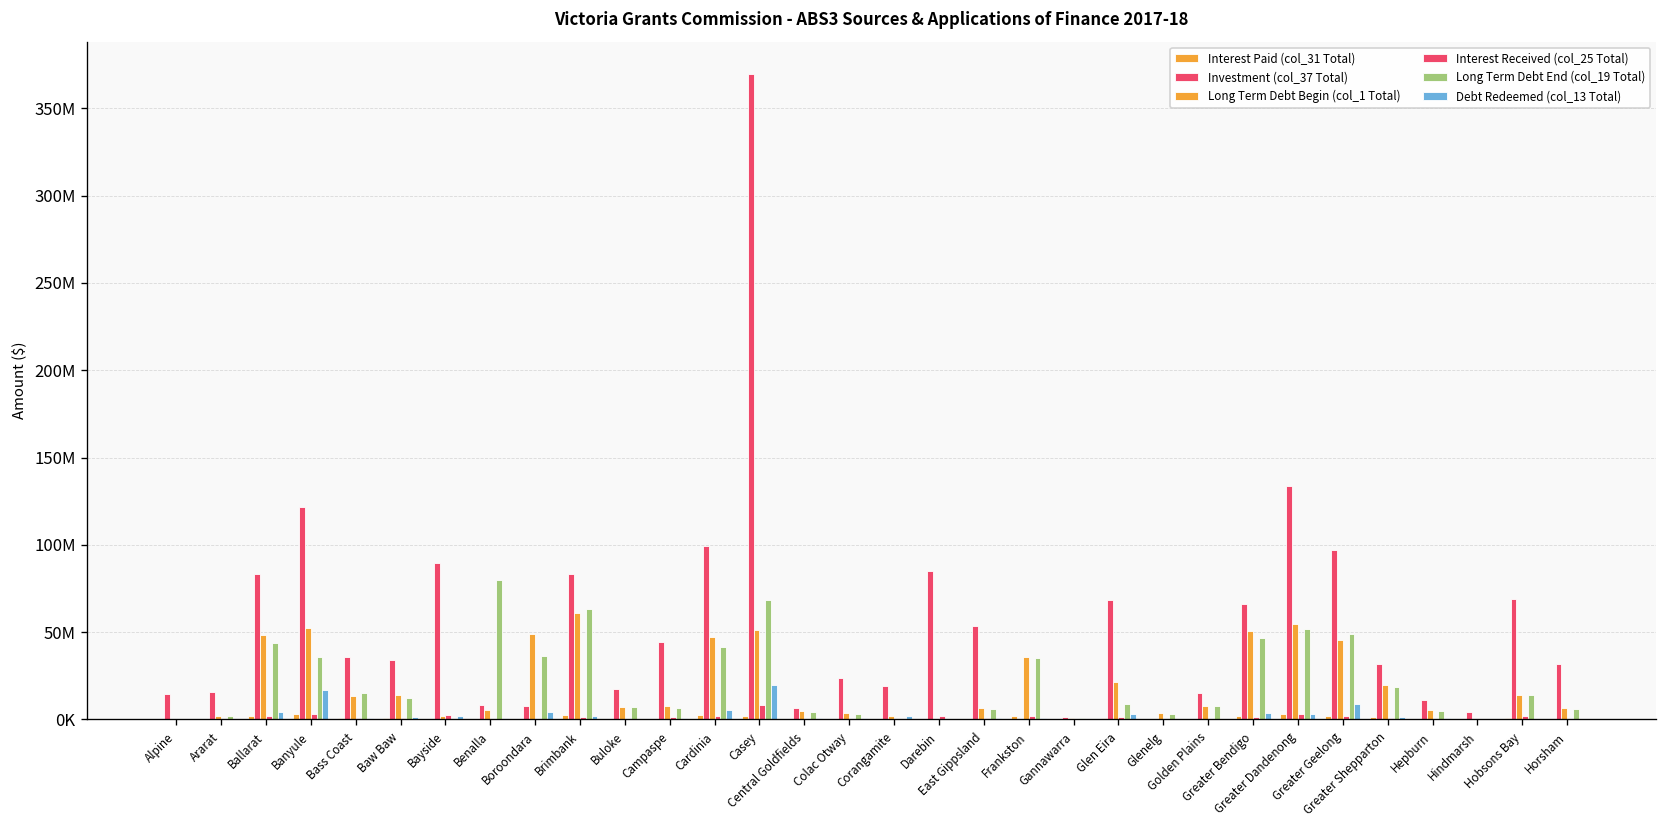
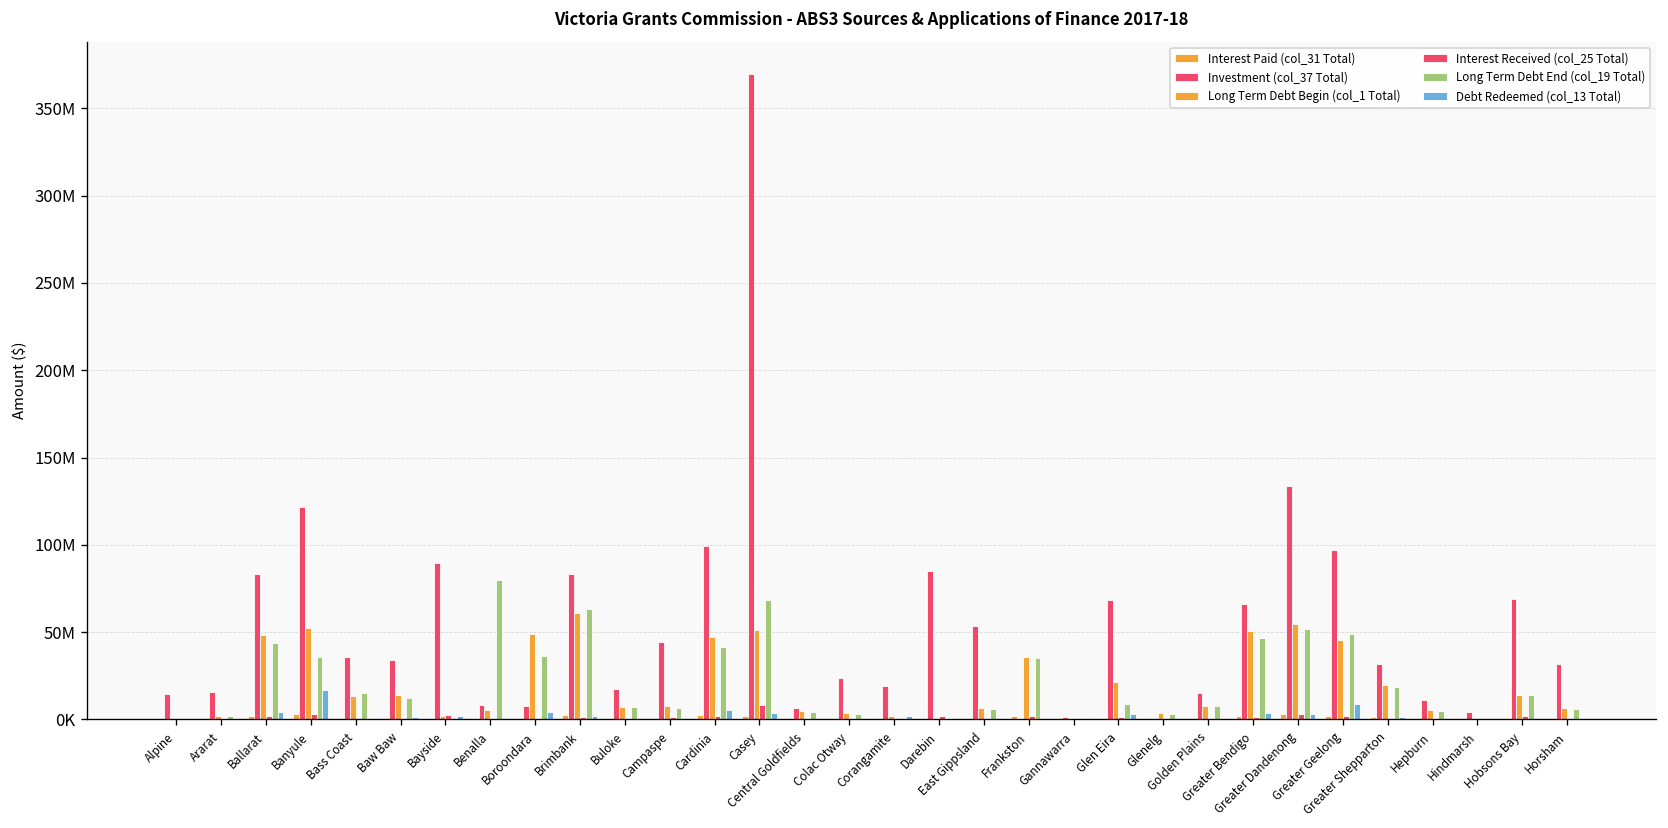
Debt Redeemed (col_13 Total), Casey: 19000000 -> 4000000
